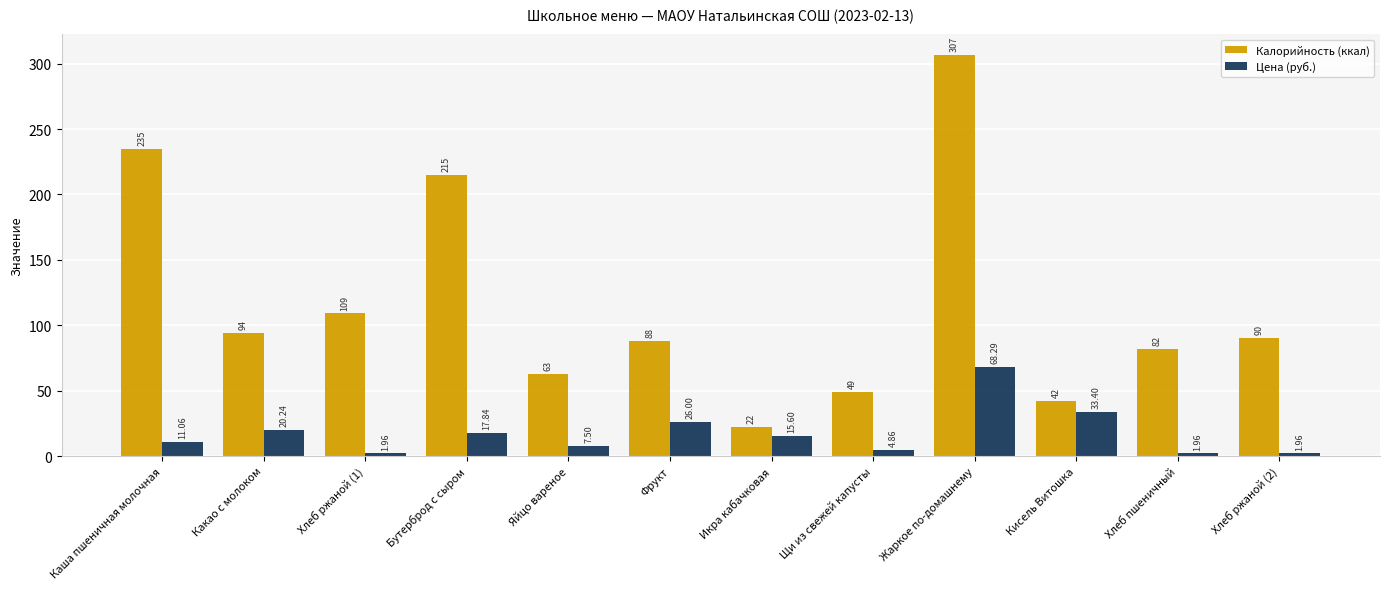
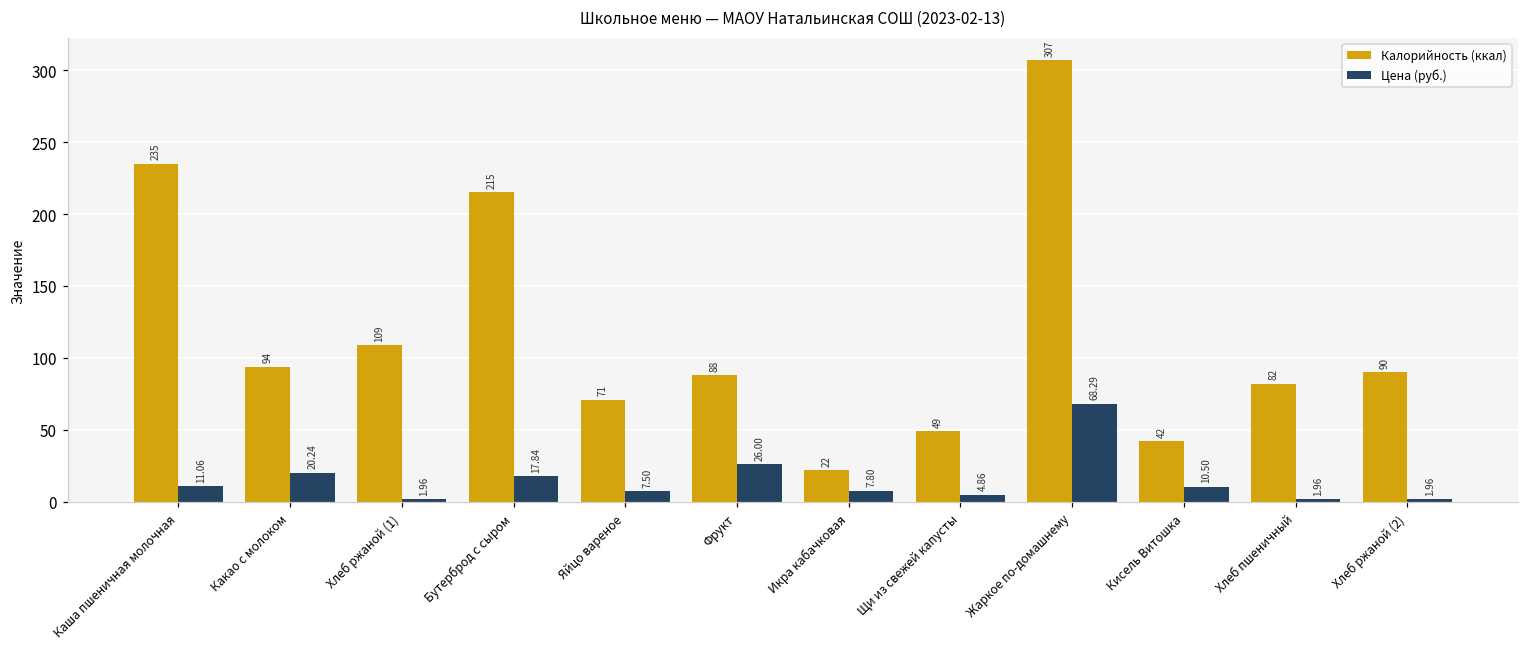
Калорийность (ккал), Яйцо вареное: 63 -> 71
Цена (руб.), Икра кабачковая: 15.60 -> 7.80
Цена (руб.), Кисель Витошка: 33.40 -> 10.50
